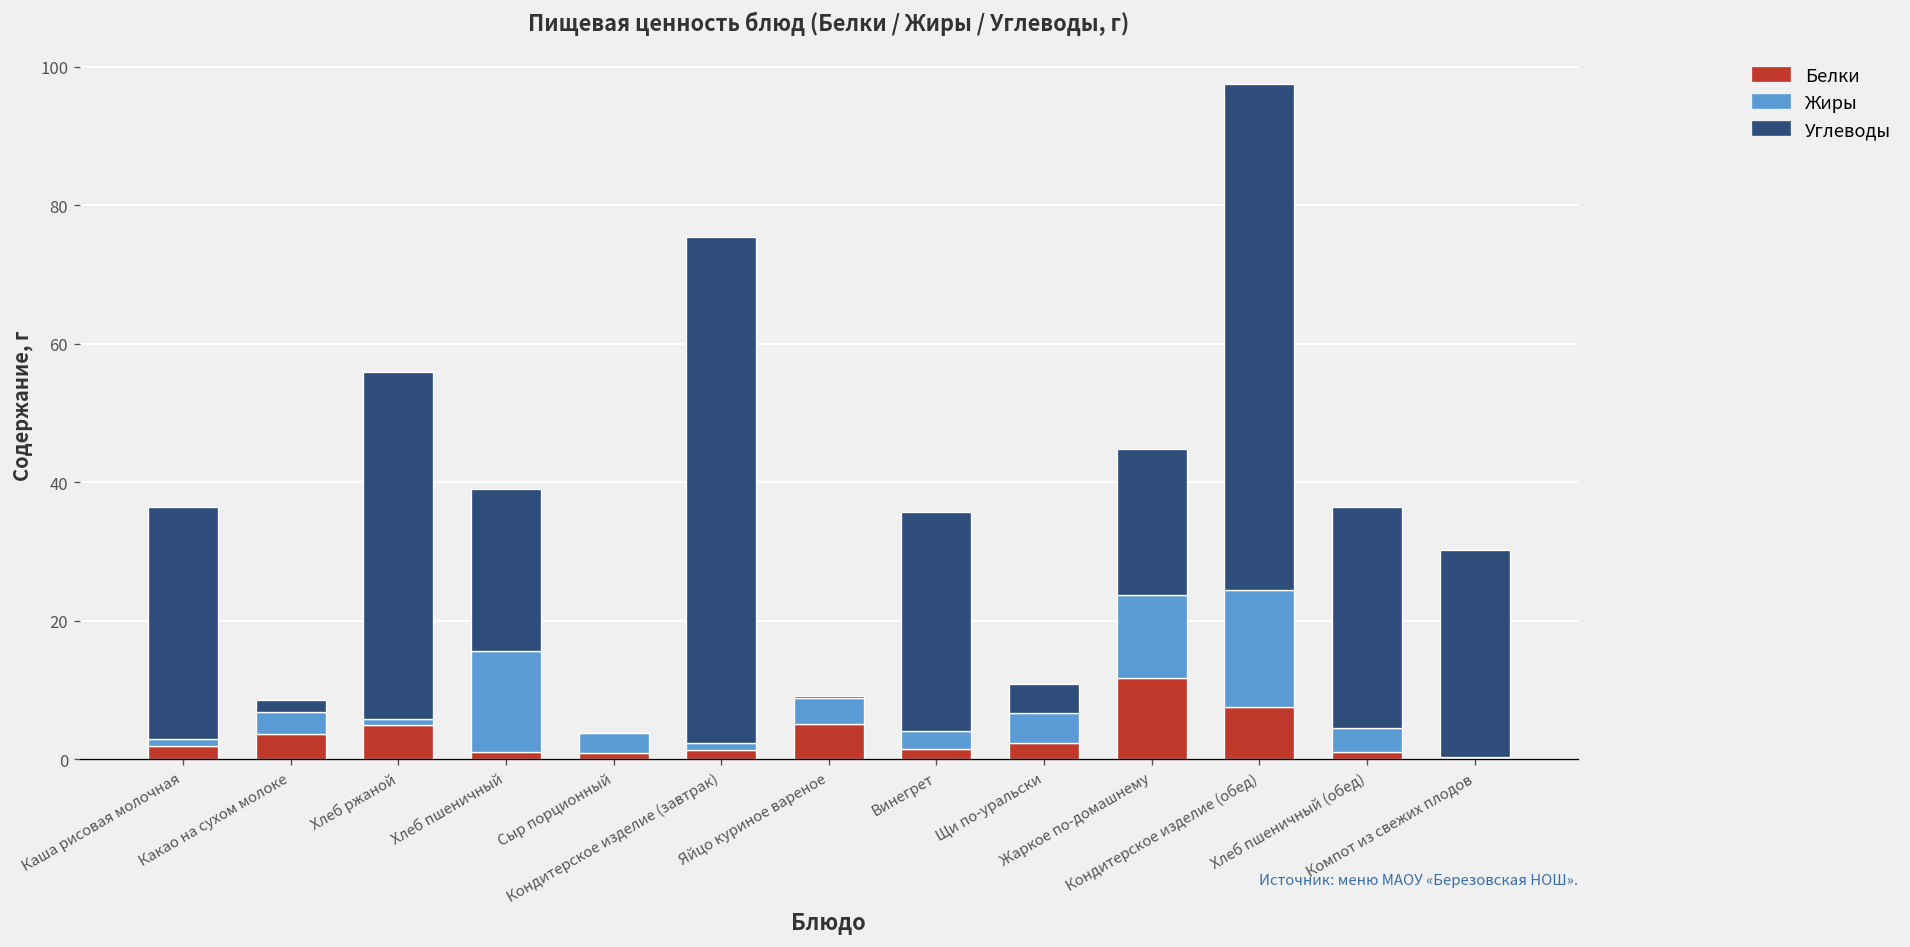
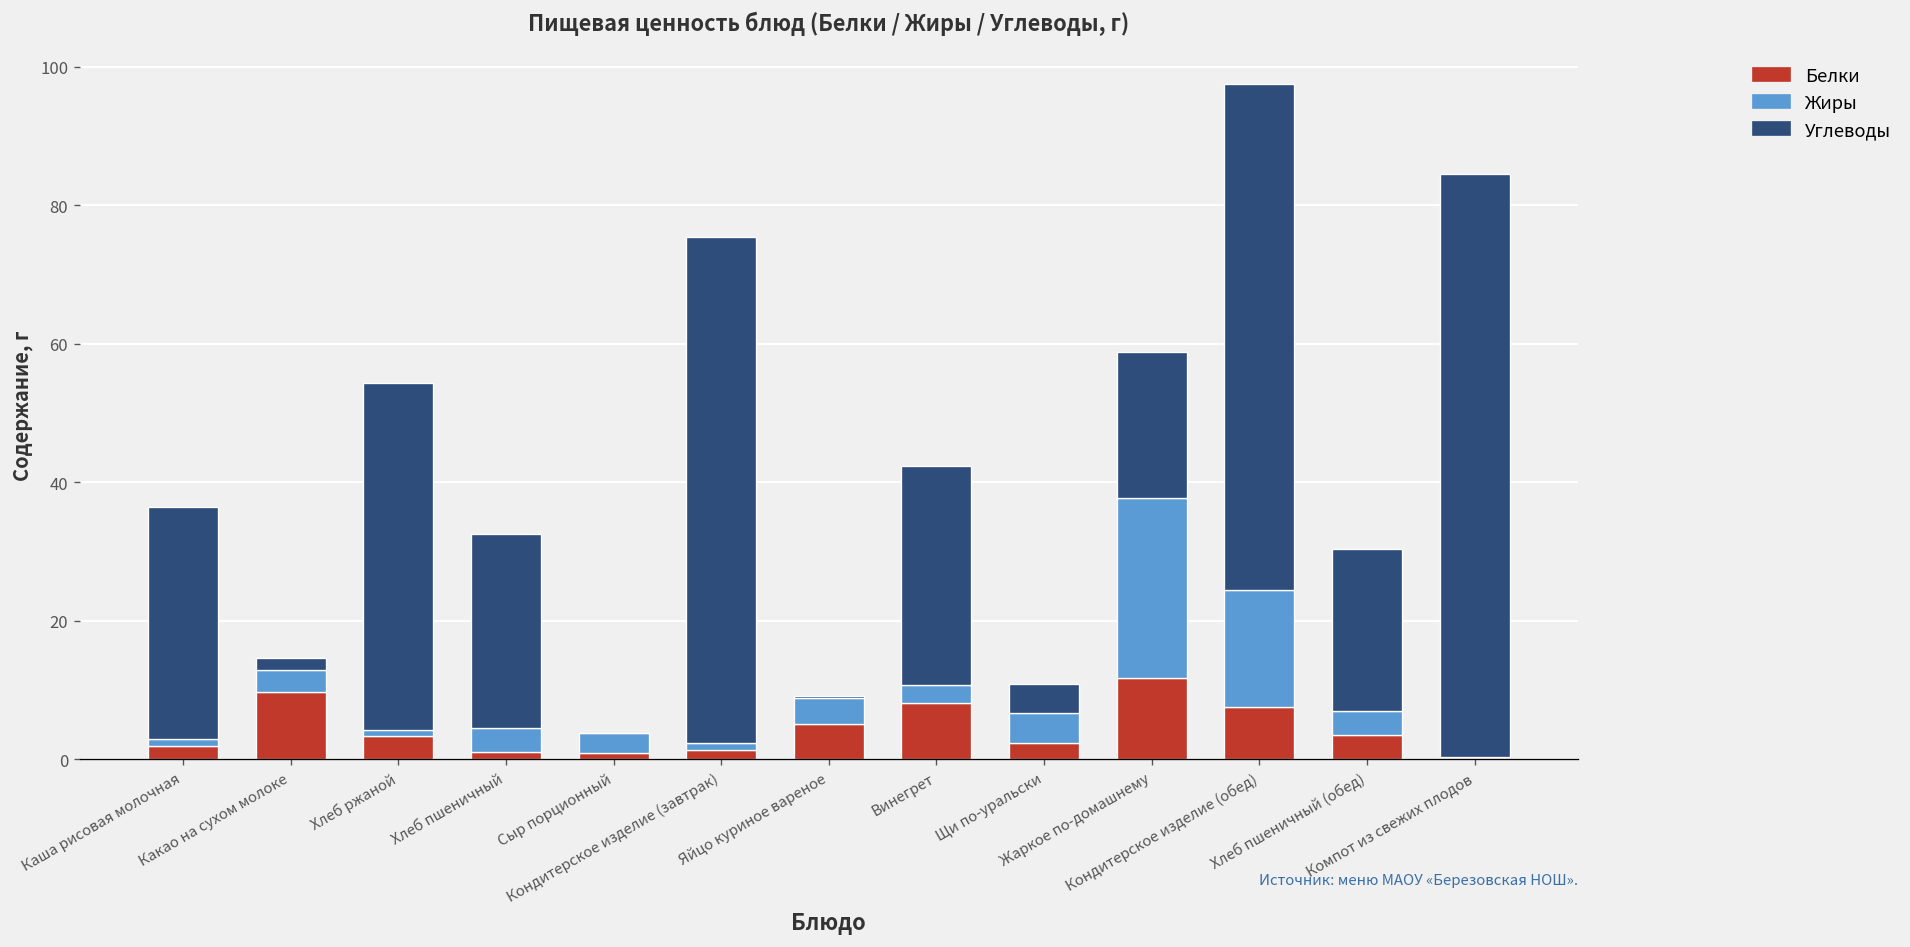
Белки, Какао на сухом молоке: 4 -> 10
Белки, Хлеб ржаной: 5 -> 3
Жиры, Хлеб пшеничный: 15 -> 4
Углеводы, Хлеб пшеничный: 23 -> 28
Белки, Винегрет: 2 -> 8
Жиры, Жаркое по-домашнему: 12 -> 26
Белки, Хлеб пшеничный (обед): 1 -> 4
Углеводы, Хлеб пшеничный (обед): 32 -> 23
Углеводы, Компот из свежих плодов: 30 -> 84
